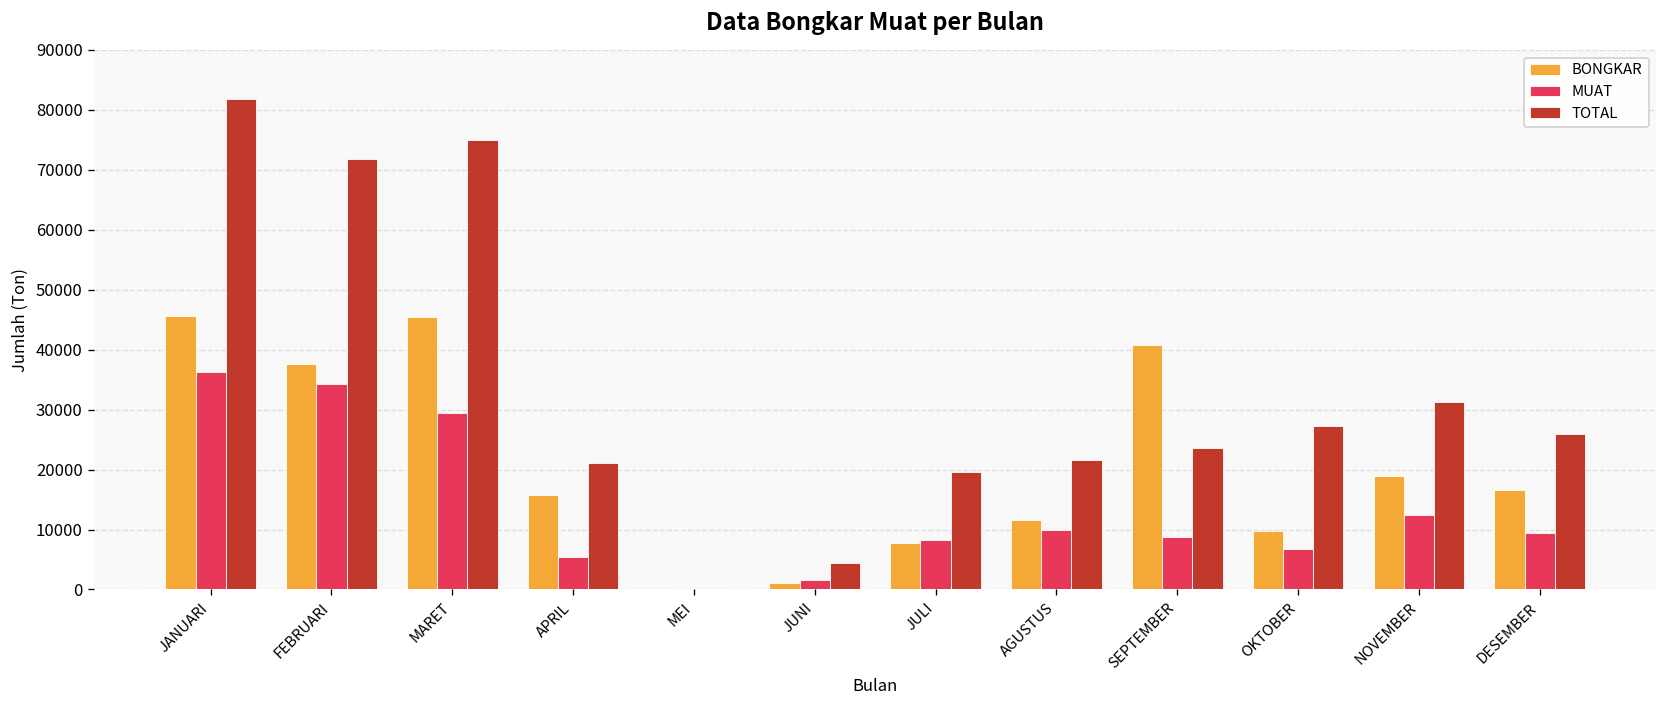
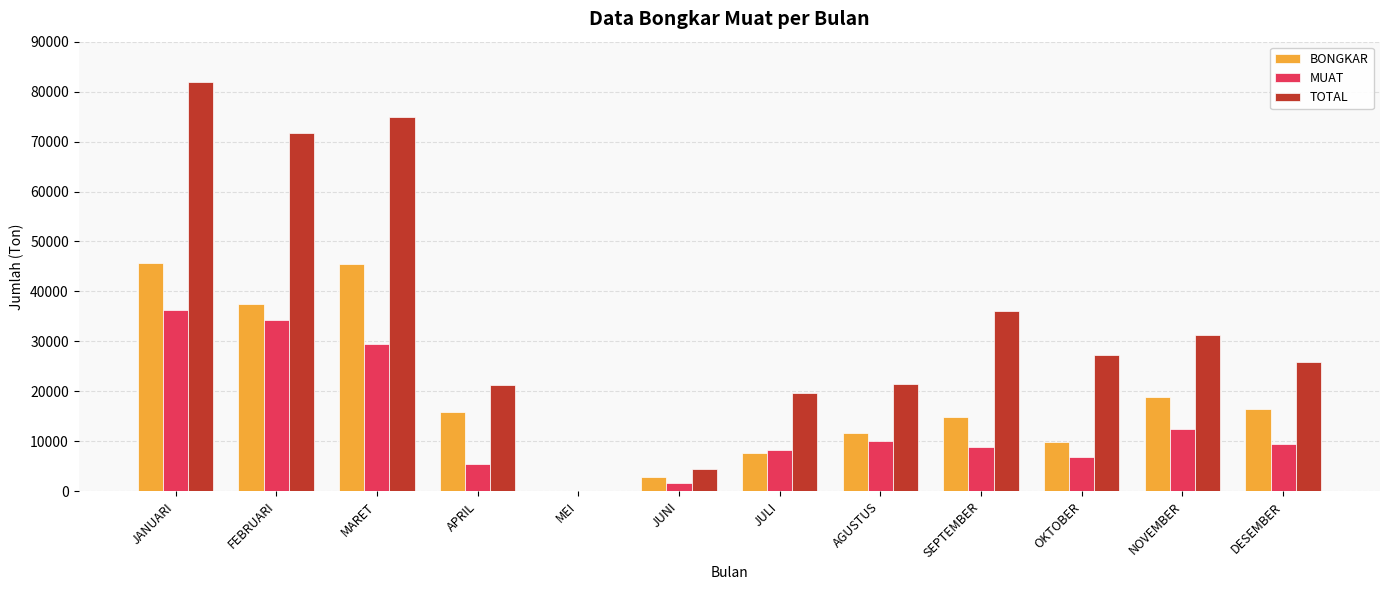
BONGKAR, JUNI: 1000 -> 3000
BONGKAR, SEPTEMBER: 41000 -> 15000
TOTAL, SEPTEMBER: 24000 -> 36000
